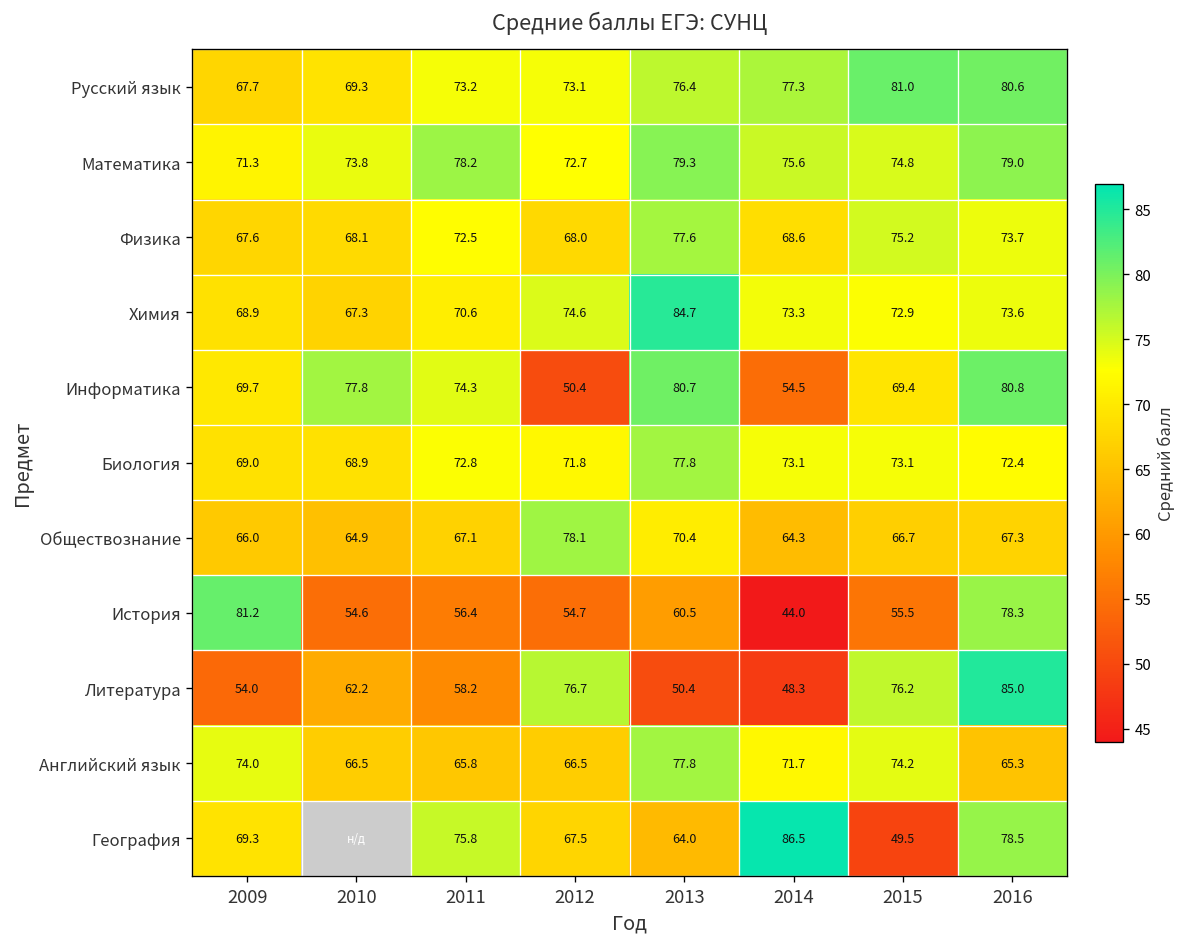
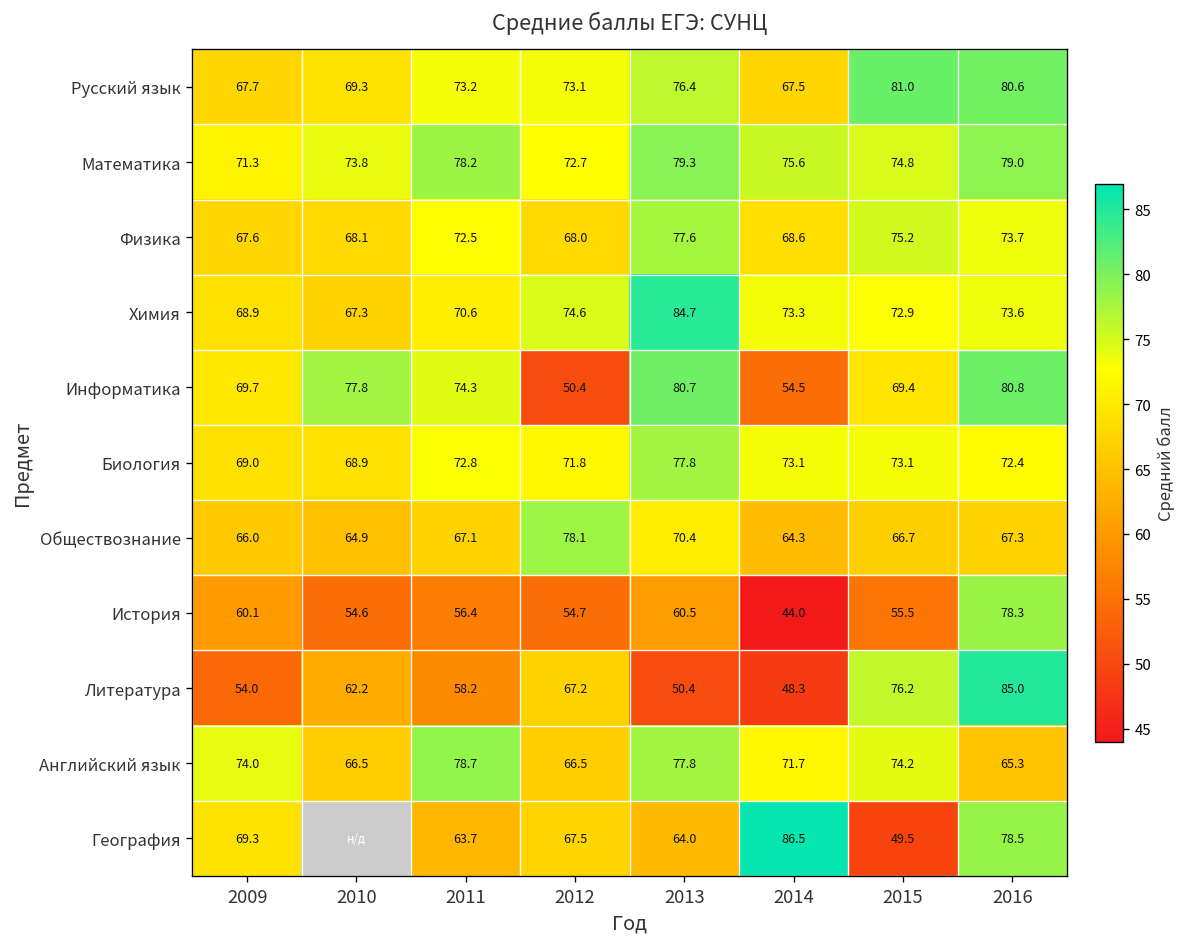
Русский язык, 2014: 77.3 -> 67.5
История, 2009: 81.2 -> 60.1
Литература, 2012: 76.7 -> 67.2
Английский язык, 2011: 65.8 -> 78.7
География, 2011: 75.8 -> 63.7
